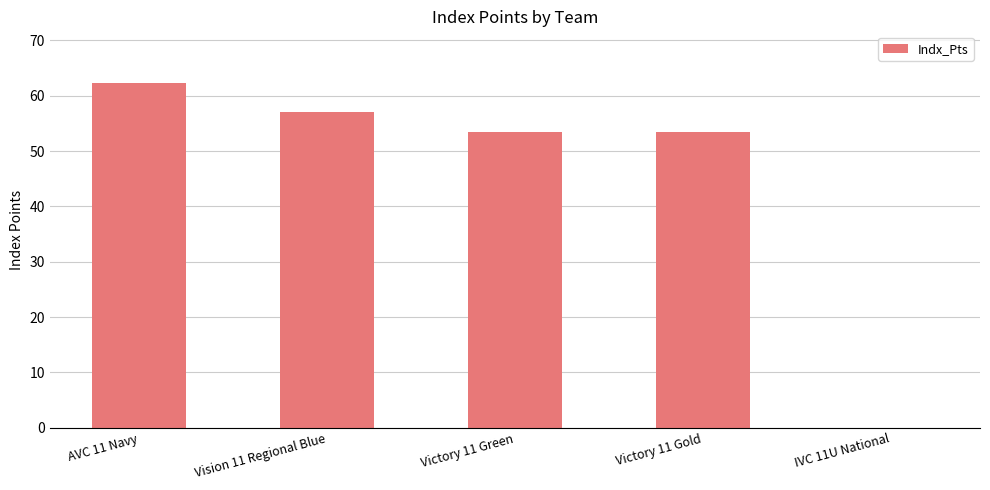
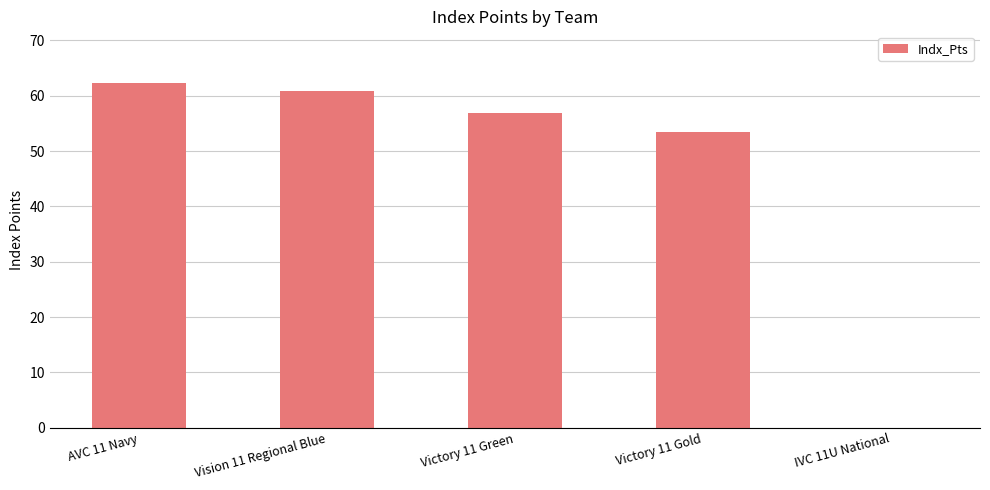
Vision 11 Regional Blue: 57 -> 61
Victory 11 Green: 53 -> 57
